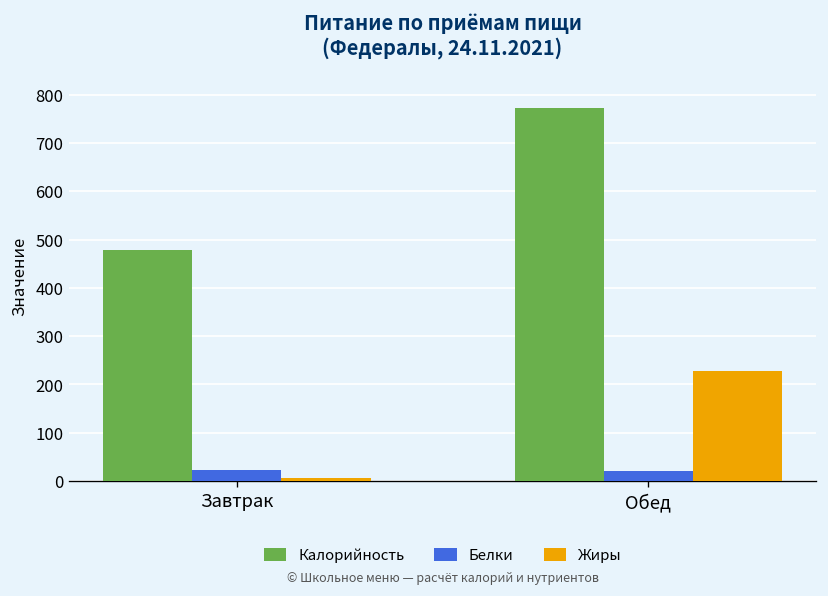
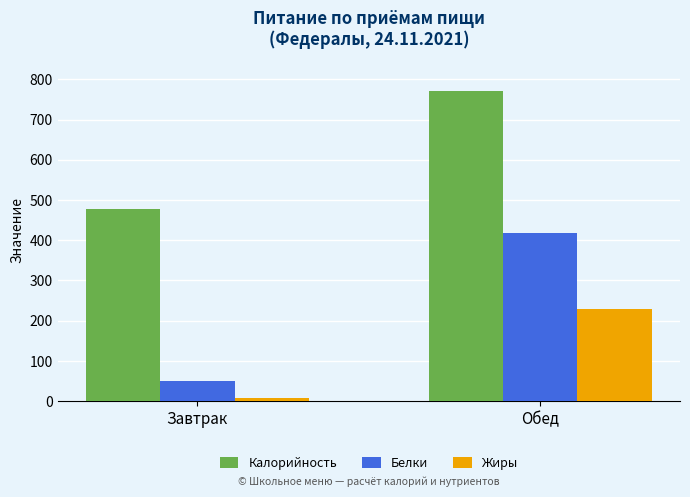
Белки, Завтрак: 20 -> 50
Белки, Обед: 20 -> 420
